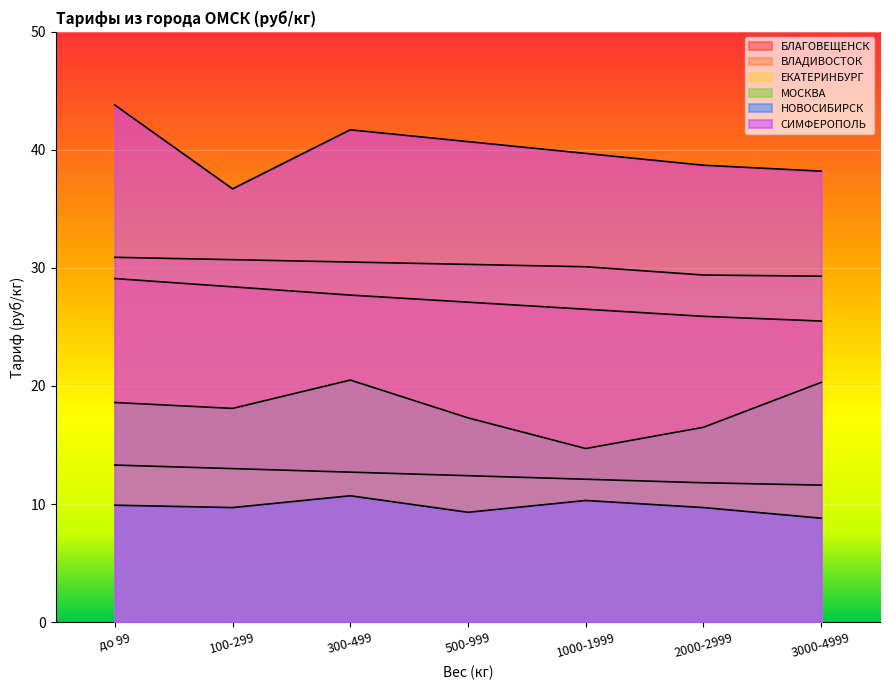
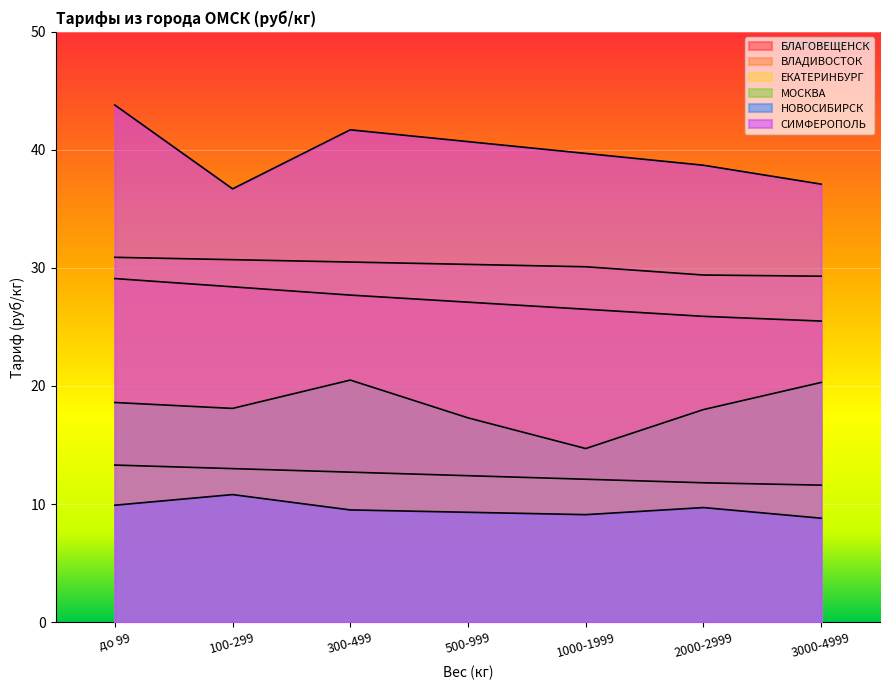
НОВОСИБИРСК, 100-299: 9.7 -> 10.8
НОВОСИБИРСК, 300-499: 10.7 -> 9.5
НОВОСИБИРСК, 1000-1999: 10.3 -> 9.1
МОСКВА, 2000-2999: 16.5 -> 18.0
СИМФЕРОПОЛЬ, 3000-4999: 38.2 -> 37.1
